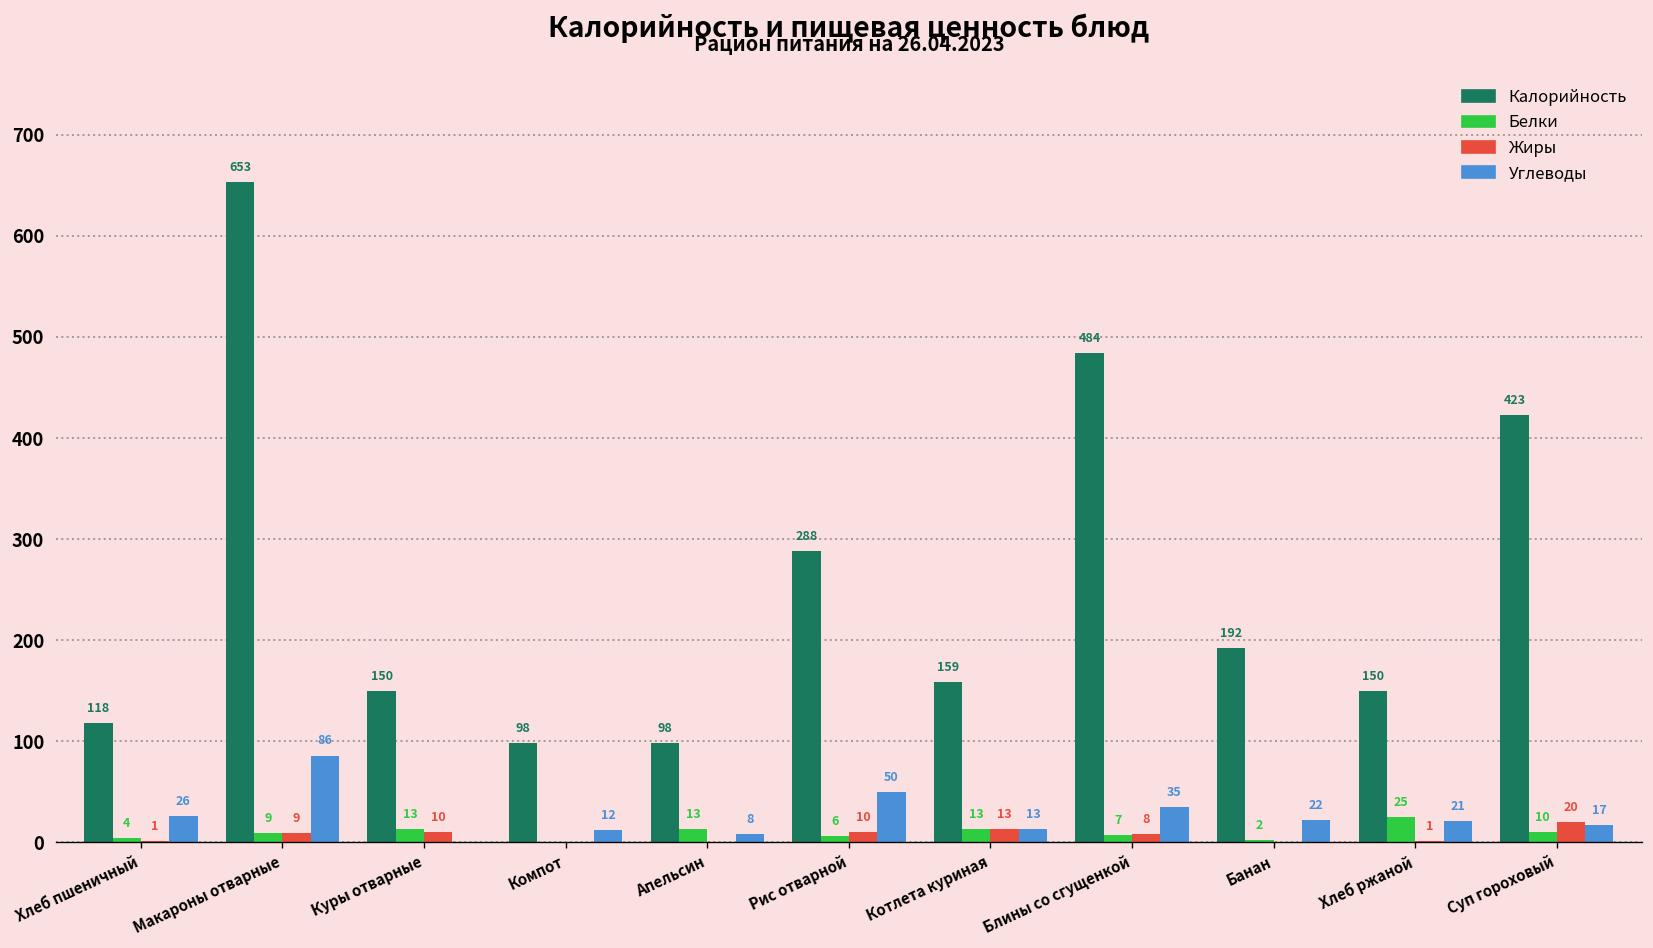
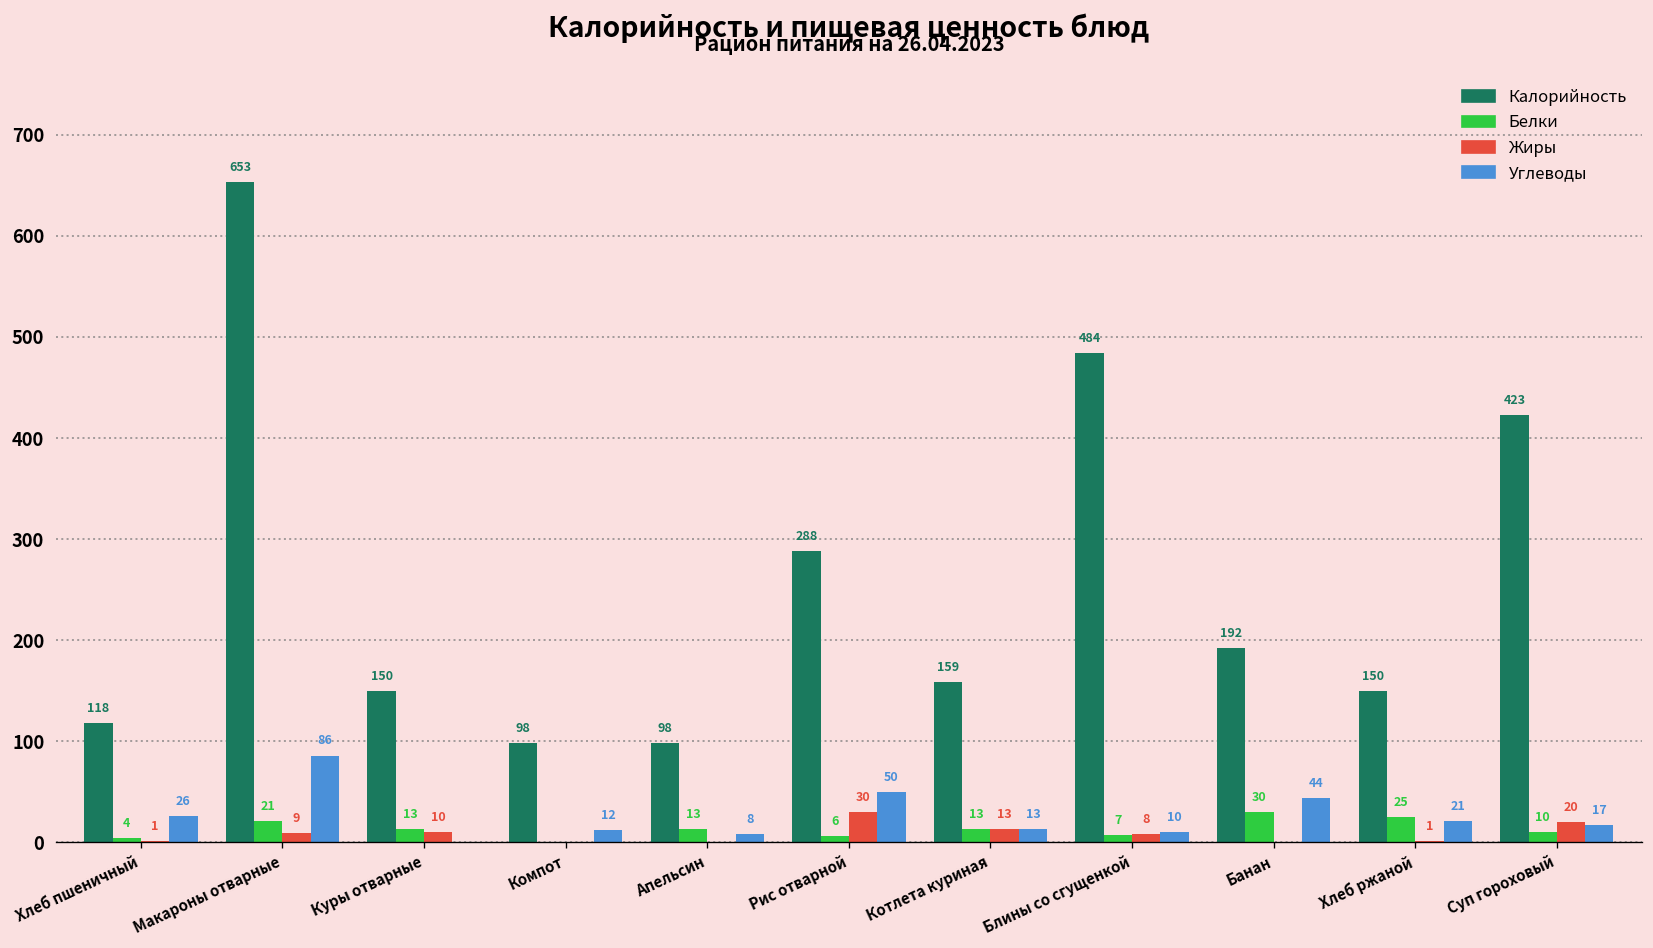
Белки, Макароны отварные: 9 -> 21
Жиры, Рис отварной: 10 -> 30
Углеводы, Блины со сгущенкой: 35 -> 10
Белки, Банан: 2 -> 30
Углеводы, Банан: 22 -> 44
